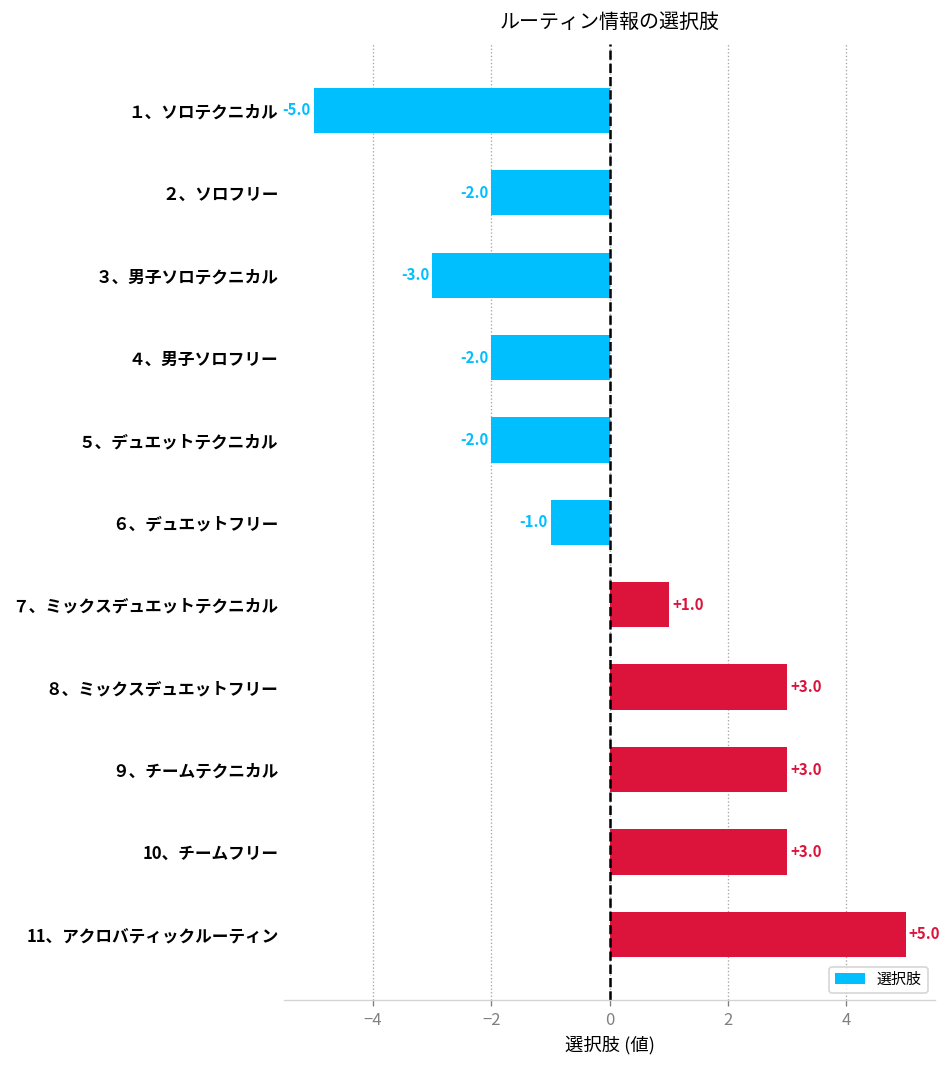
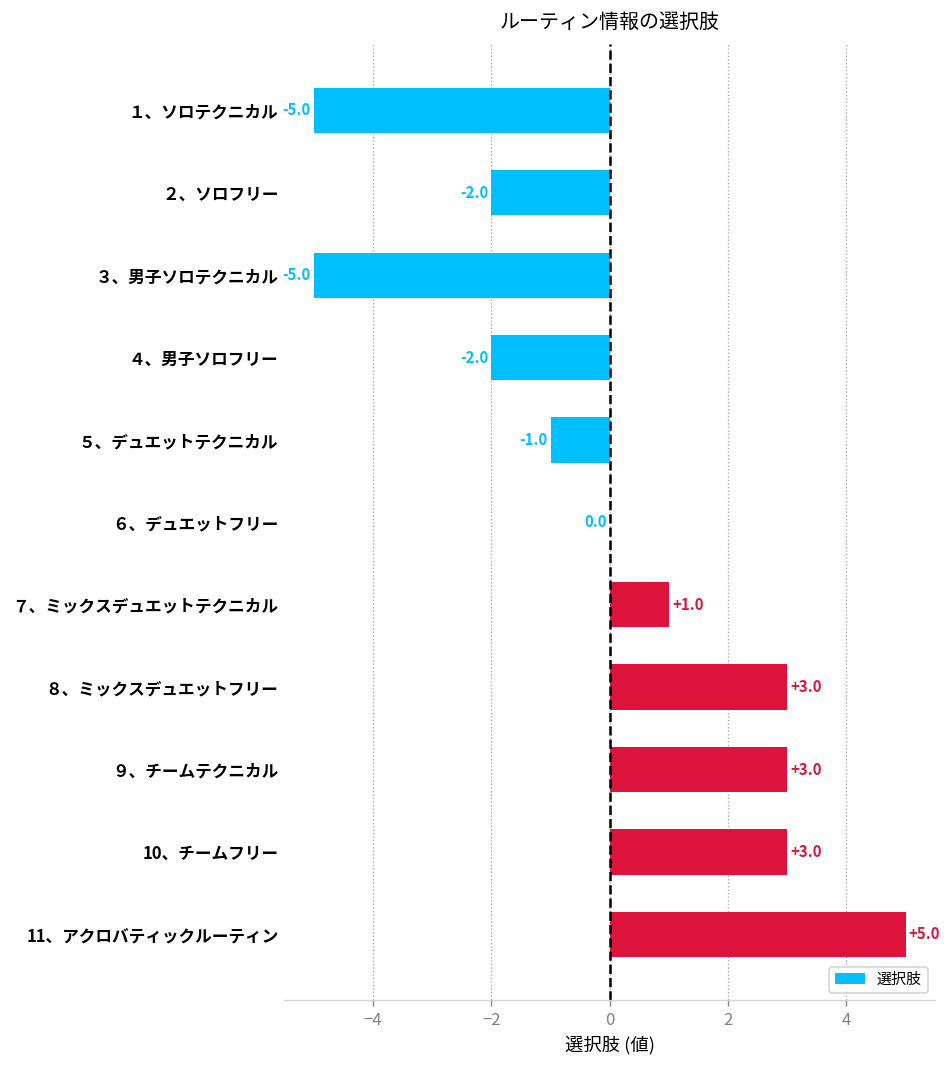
３、男子ソロテクニカル: -3.0 -> -5.0
５、デュエットテクニカル: -2.0 -> -1.0
６、デュエットフリー: -1.0 -> 0.0
